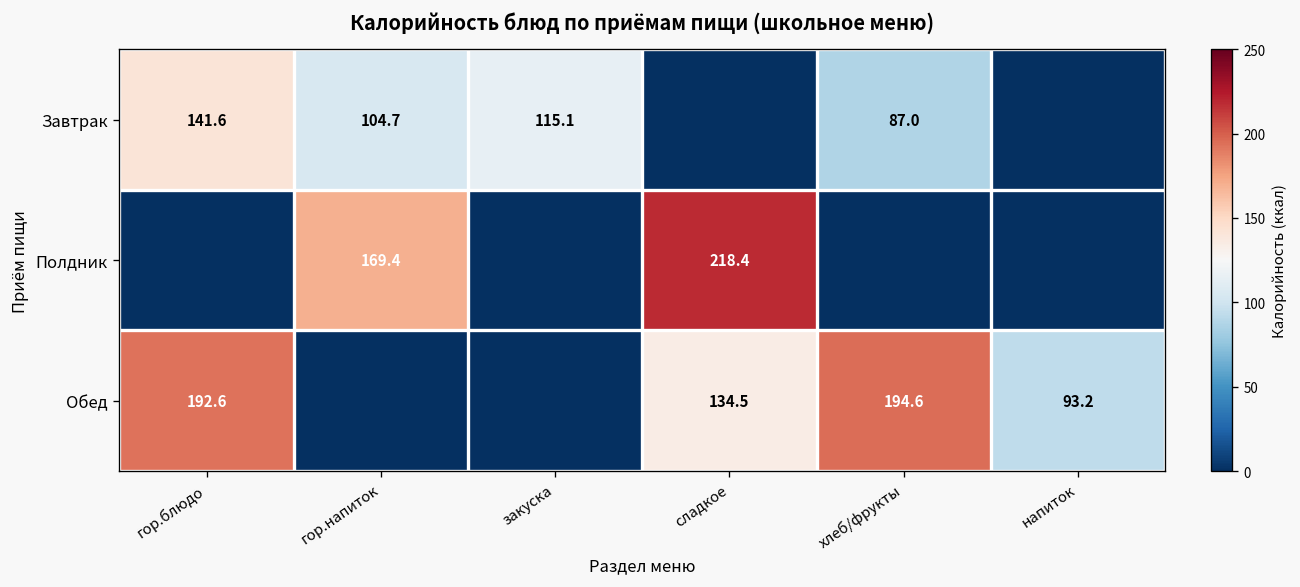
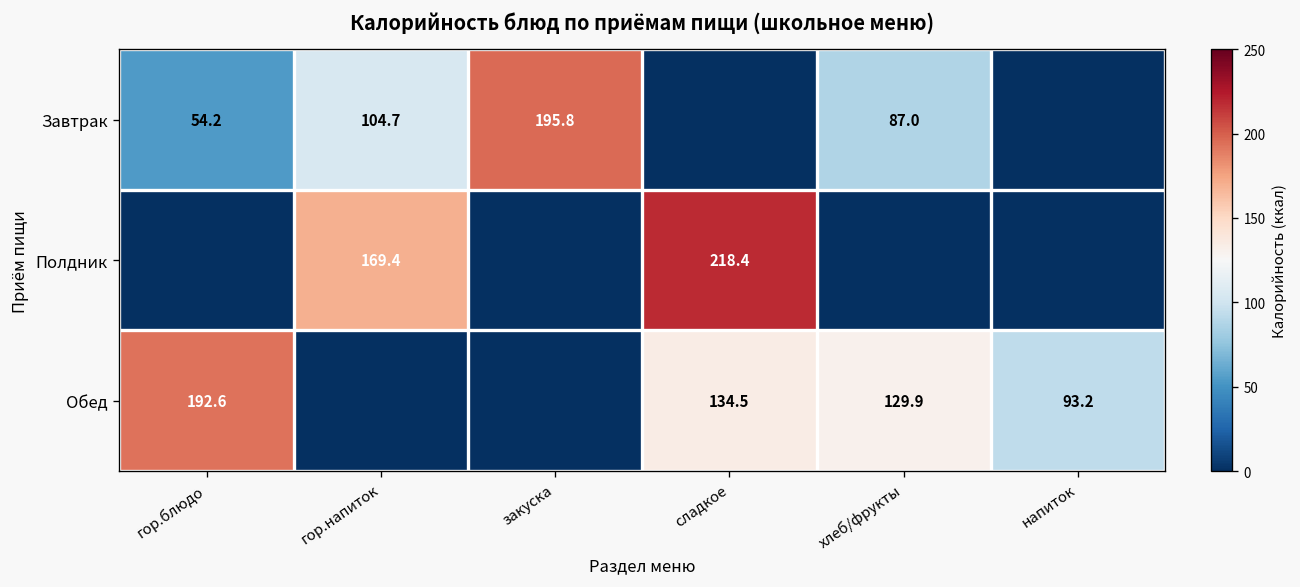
Завтрак, гор.блюдо: 141.6 -> 54.2
Завтрак, закуска: 115.1 -> 195.8
Обед, хлеб/фрукты: 194.6 -> 129.9
